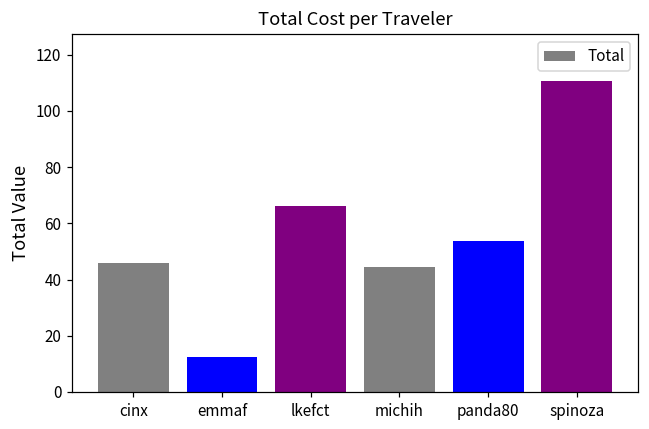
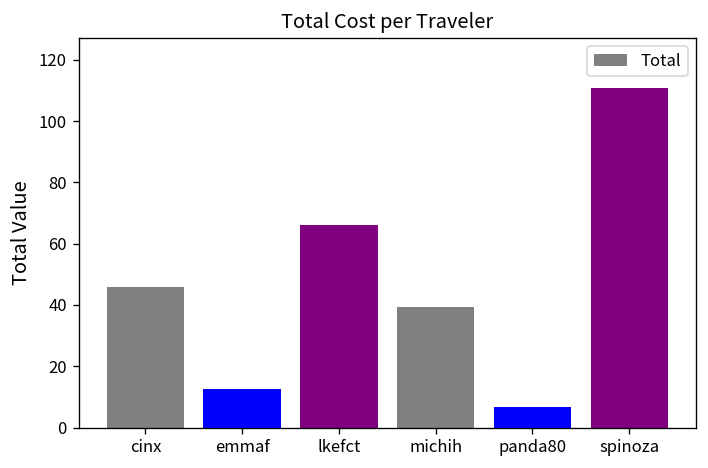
michih: 45 -> 39
panda80: 54 -> 7
